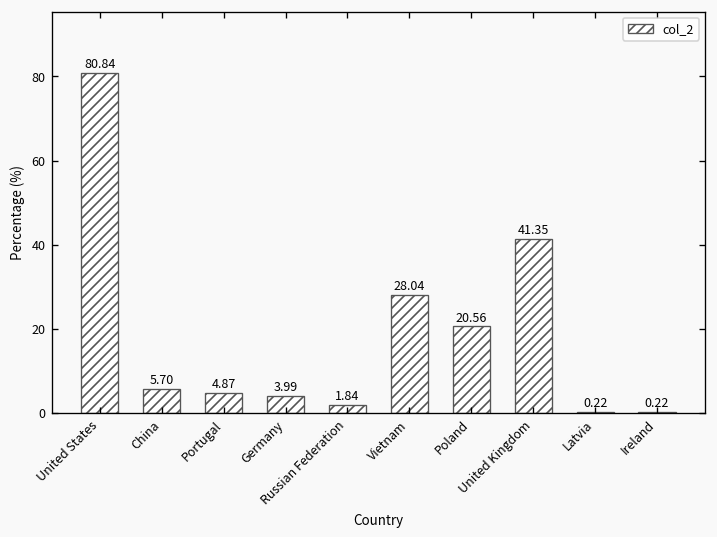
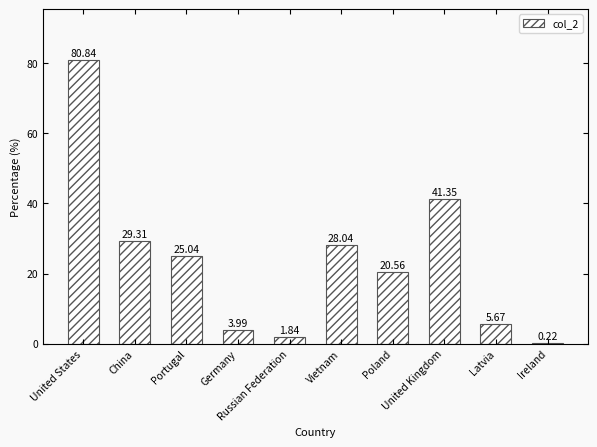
China: 5.70 -> 29.31
Portugal: 4.87 -> 25.04
Latvia: 0.22 -> 5.67
